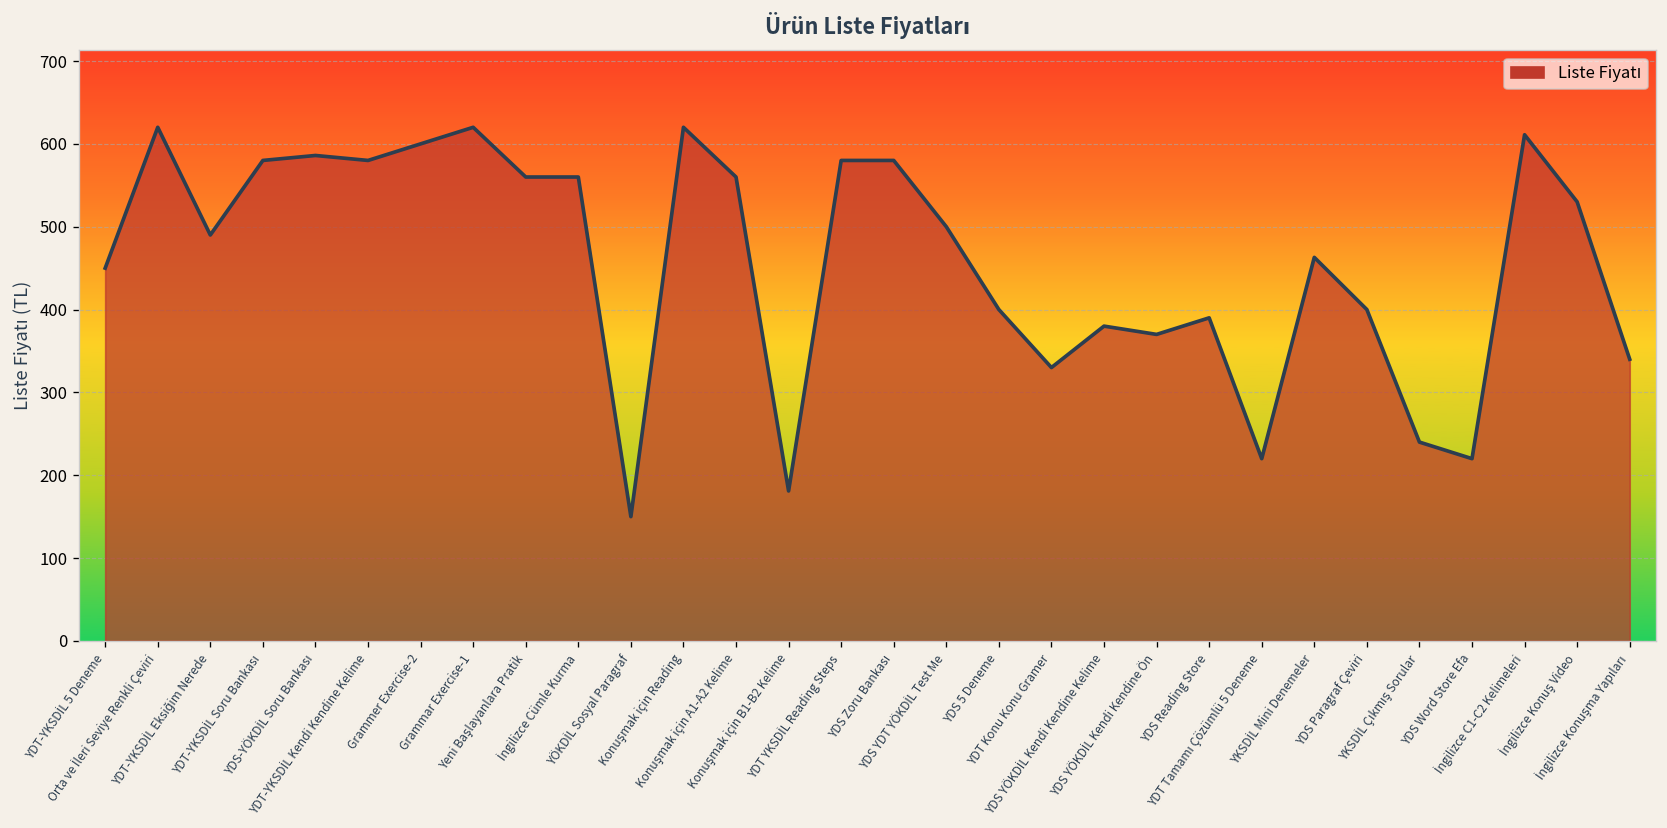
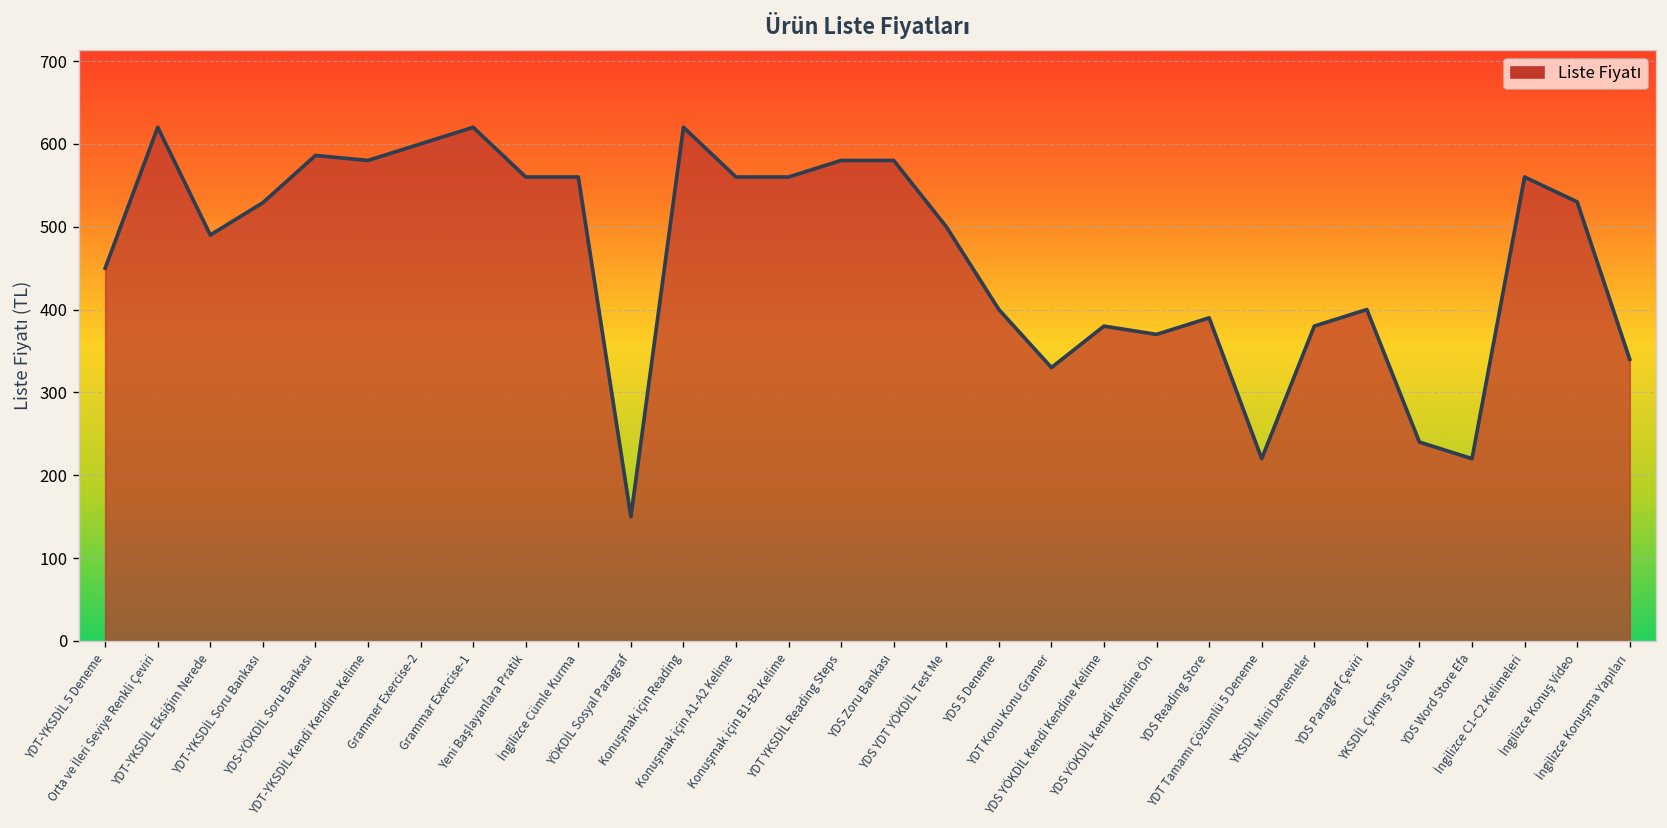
YDT-YKSDİL Soru Bankası: 580 -> 530
Konuşmak için B1-B2 Kelime: 180 -> 560
YKSDİL Mini Denemeler: 460 -> 380
İngilizce C1-C2 Kelimeleri: 610 -> 560
